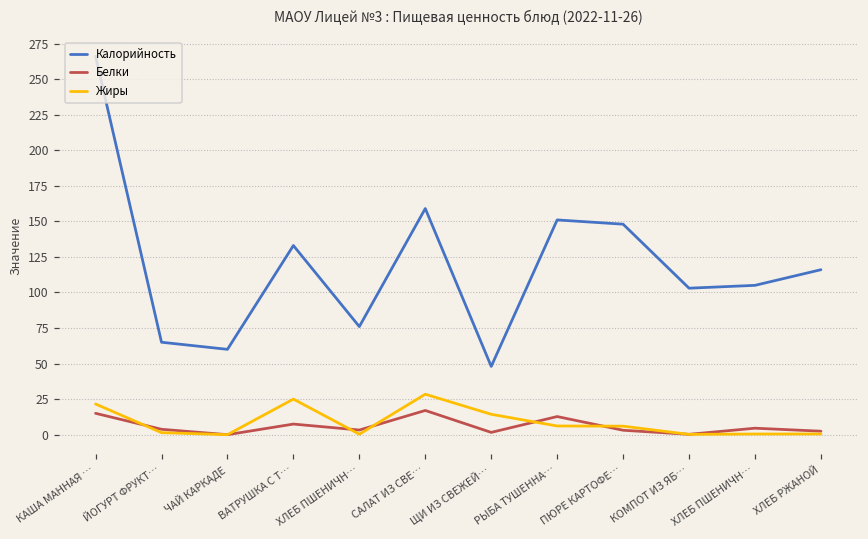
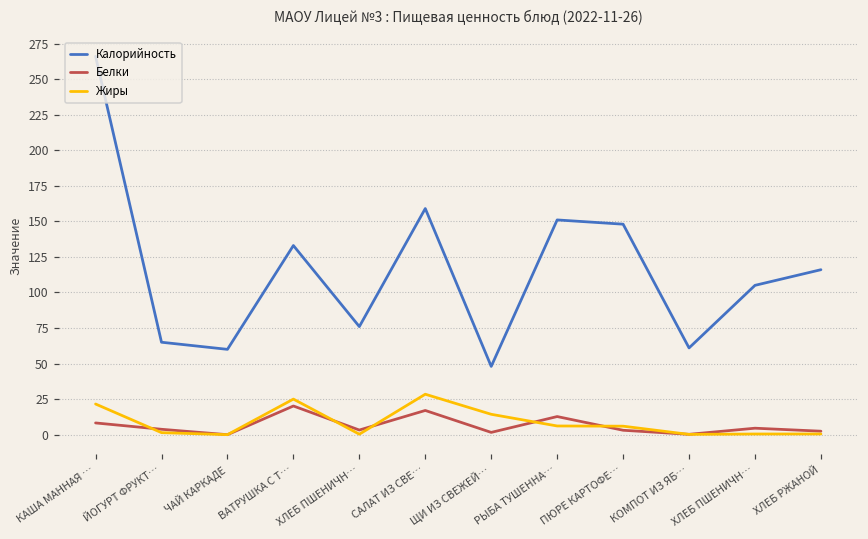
Белки, КАША МАННАЯ …: 15 -> 8
Белки, ВАТРУШКА С Т…: 7 -> 20
Калорийность, КОМПОТ ИЗ ЯБ…: 103 -> 61
